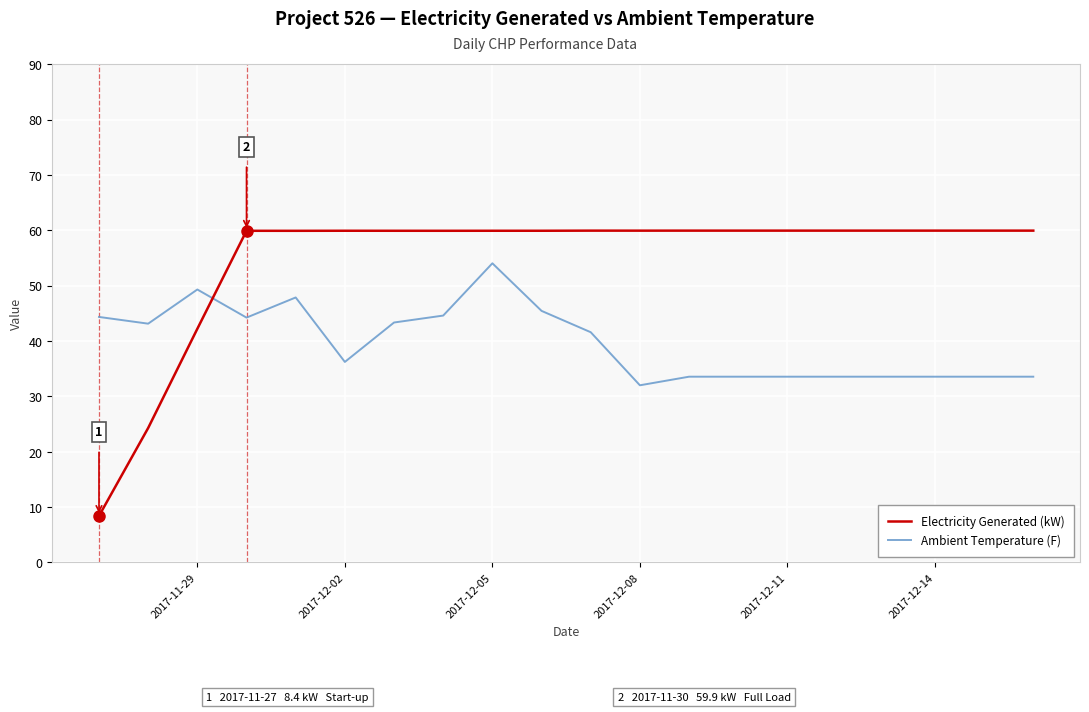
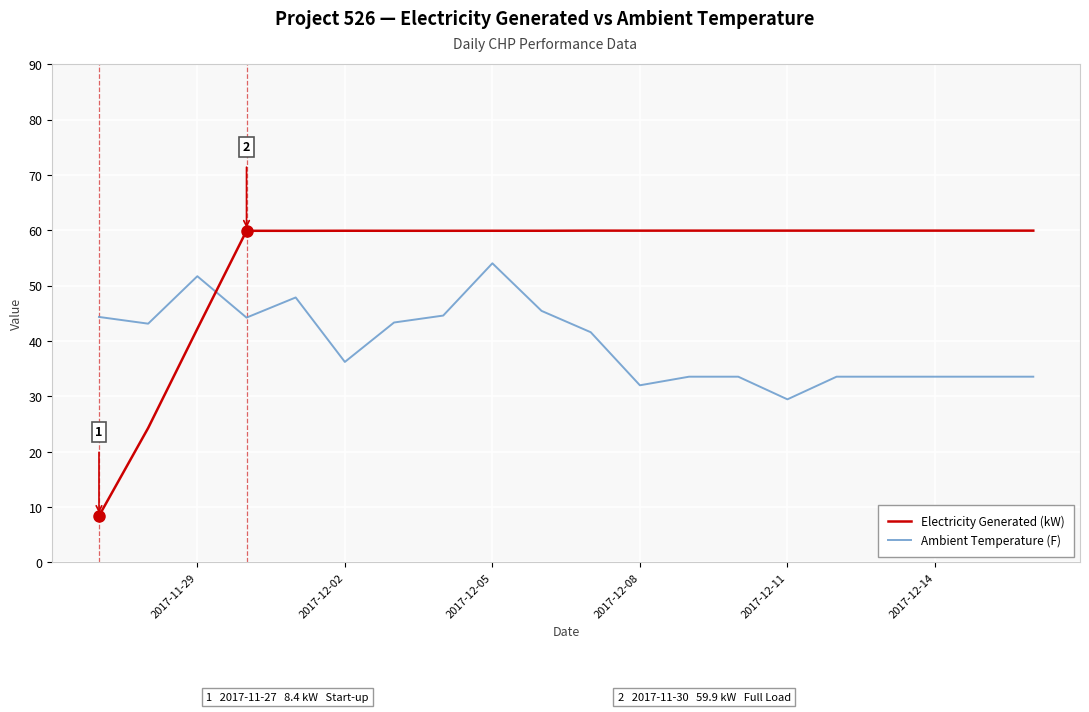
Ambient Temperature (F), 2017-11-29: 49 -> 52
Ambient Temperature (F), 2017-12-11: 34 -> 29
